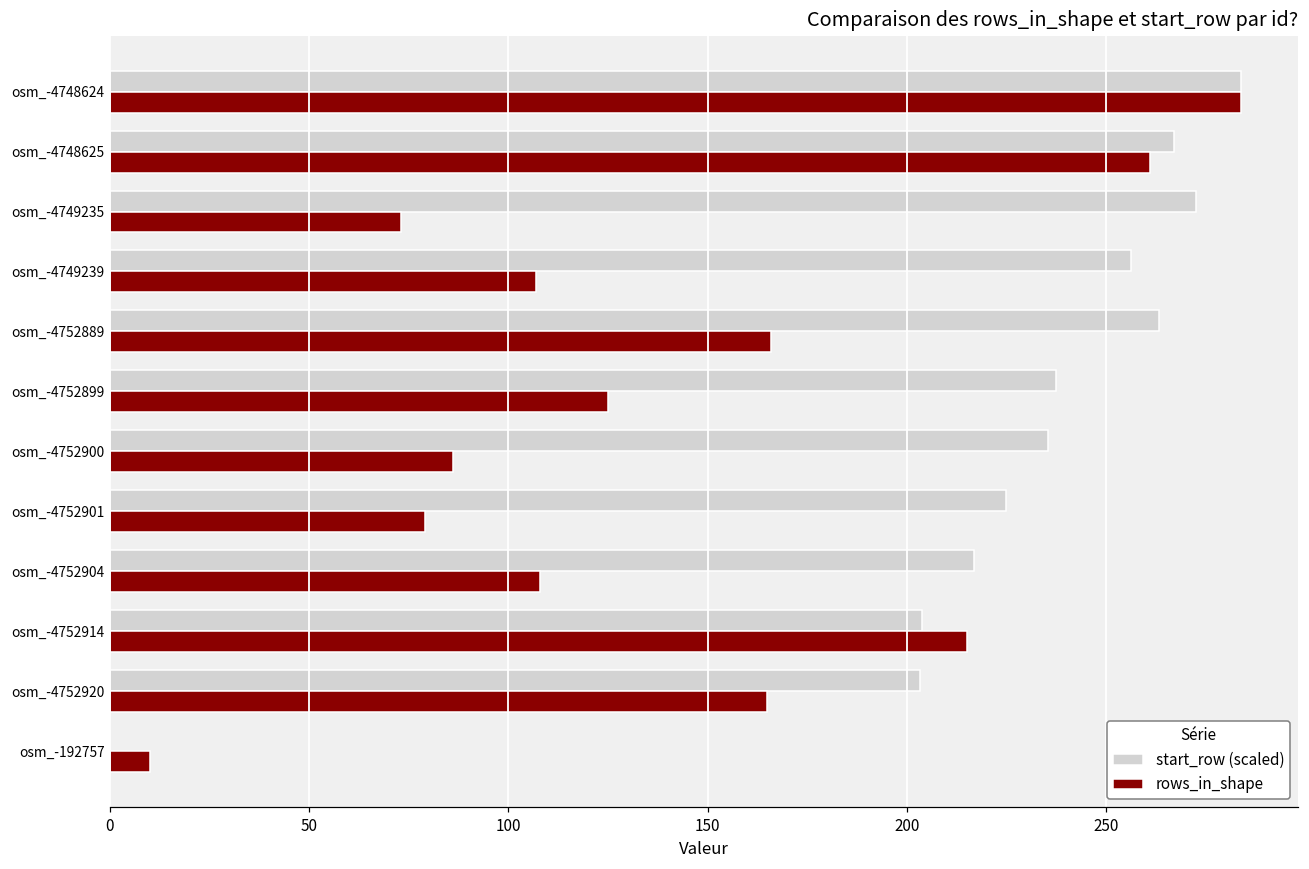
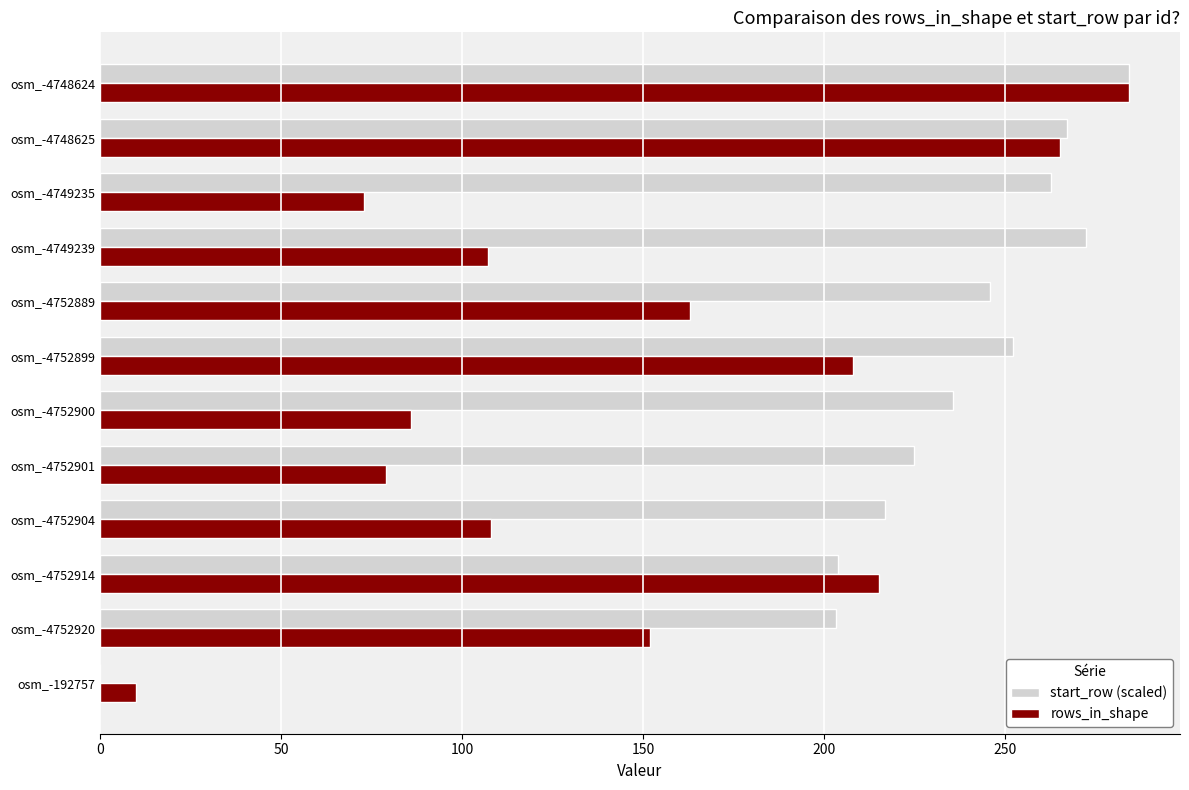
rows_in_shape, osm_-4748625: 261 -> 265
start_row (scaled), osm_-4749235: 273 -> 262
start_row (scaled), osm_-4749239: 256 -> 272
start_row (scaled), osm_-4752889: 263 -> 246
rows_in_shape, osm_-4752889: 166 -> 163
start_row (scaled), osm_-4752899: 237 -> 252
rows_in_shape, osm_-4752899: 125 -> 208
rows_in_shape, osm_-4752920: 165 -> 152
